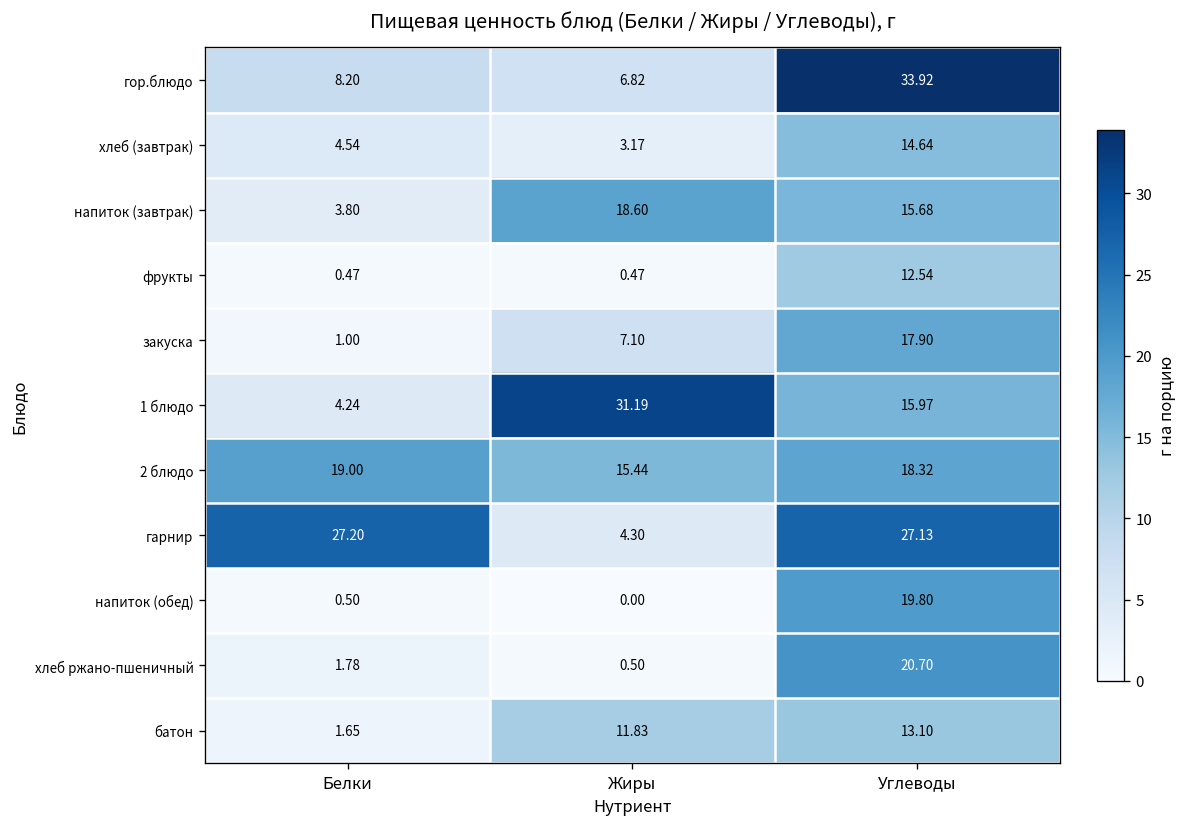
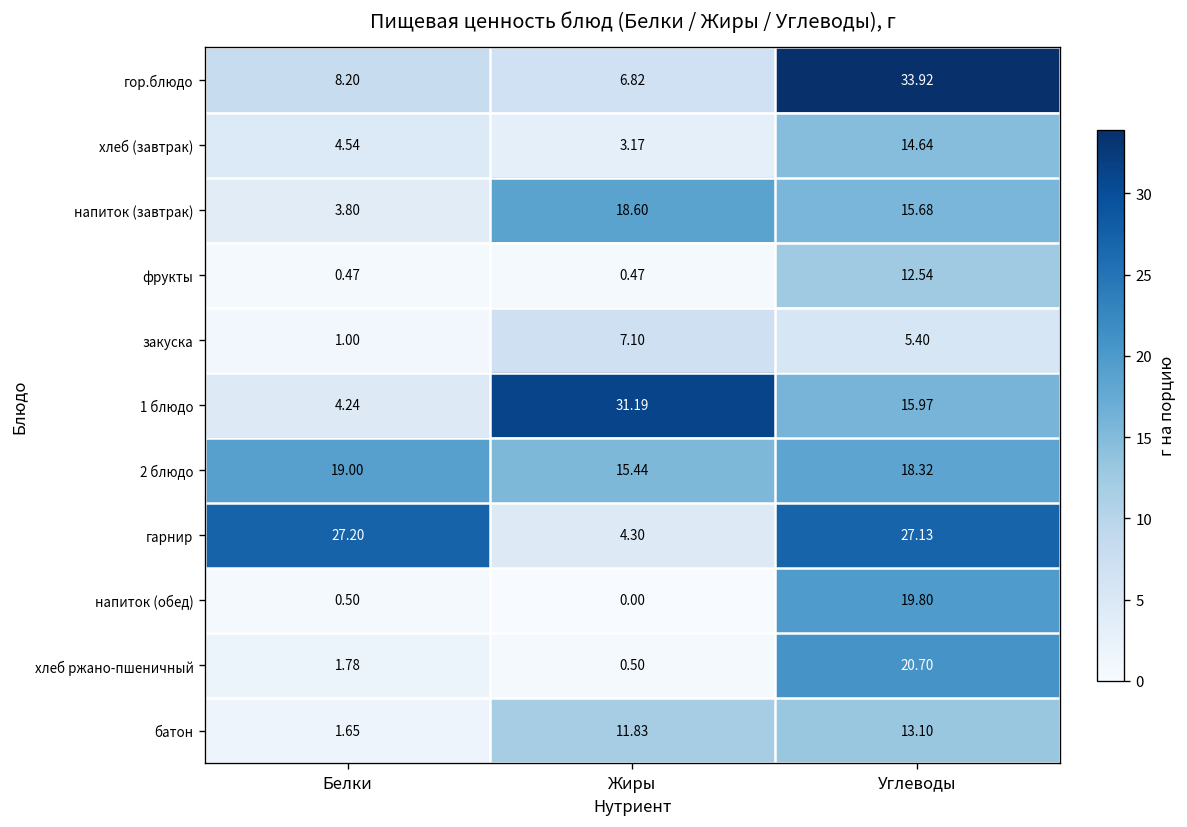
закуска, Углеводы: 17.90 -> 5.40
